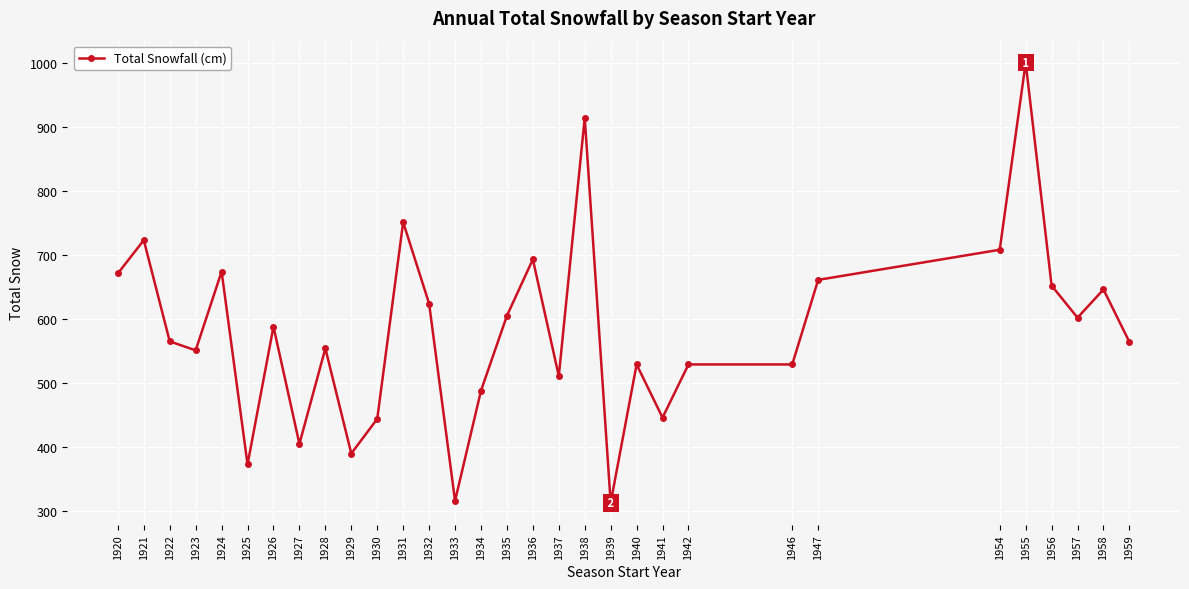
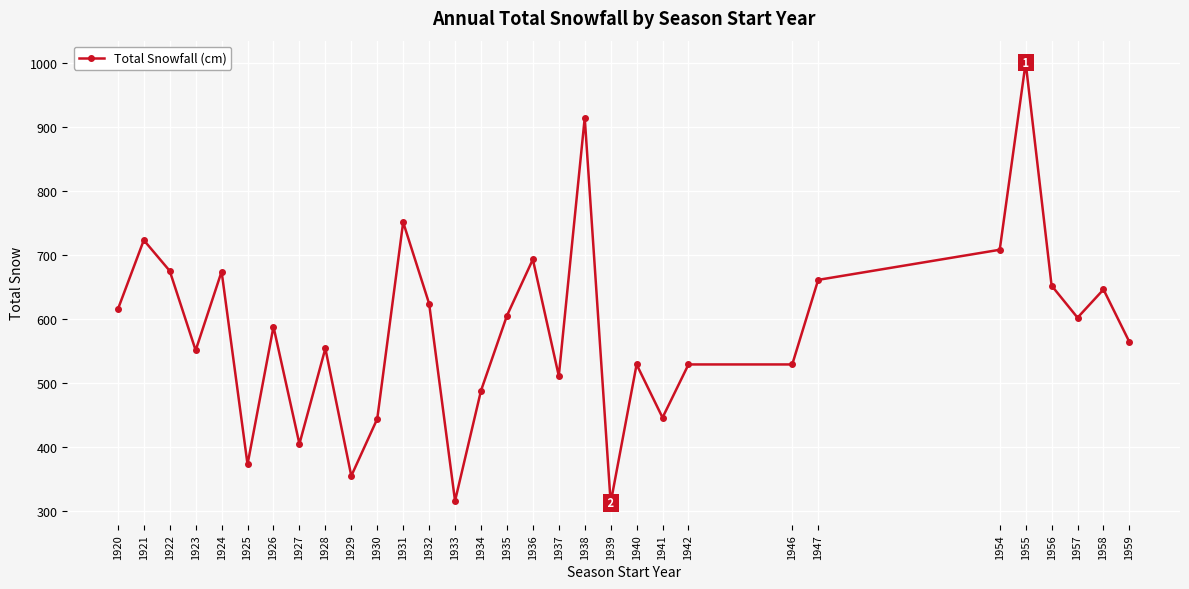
1920: 670 -> 620
1922: 570 -> 680
1929: 390 -> 360
